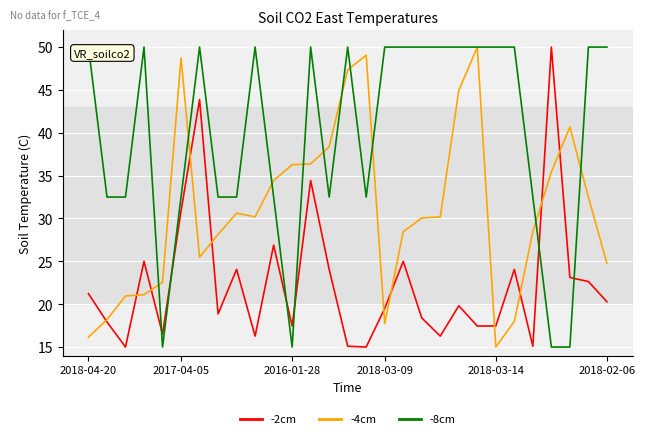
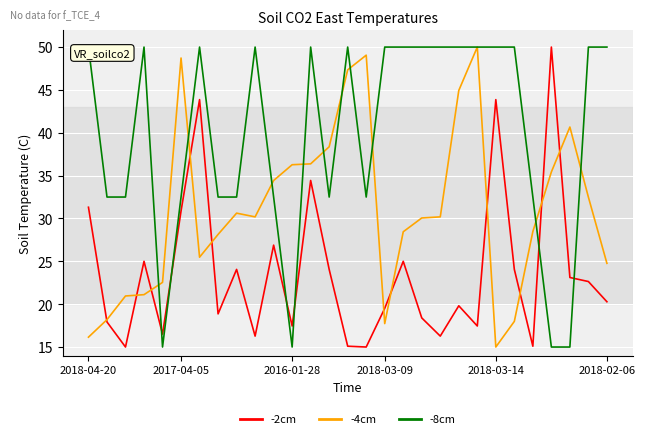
-2cm, 2018-04-20: 21 -> 31
-2cm, 2018-03-14: 17 -> 44
